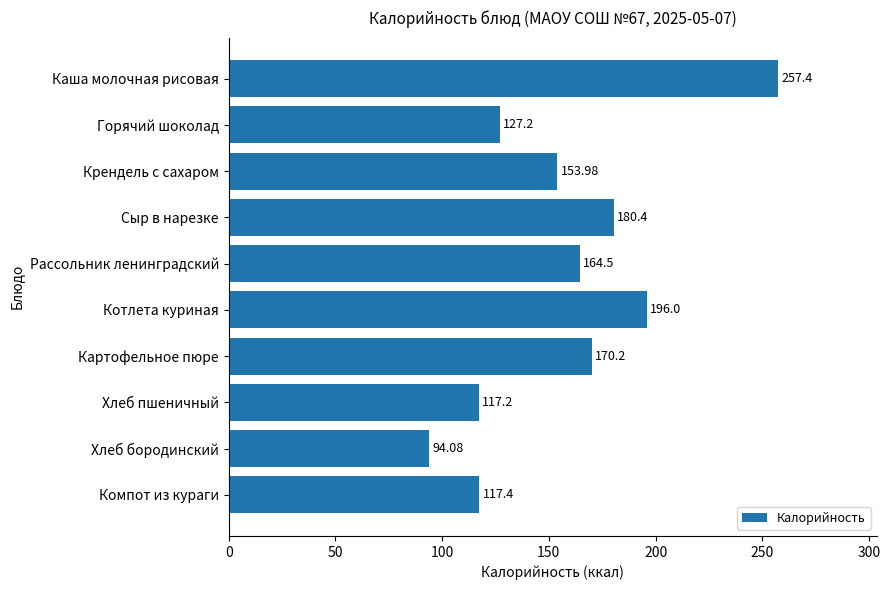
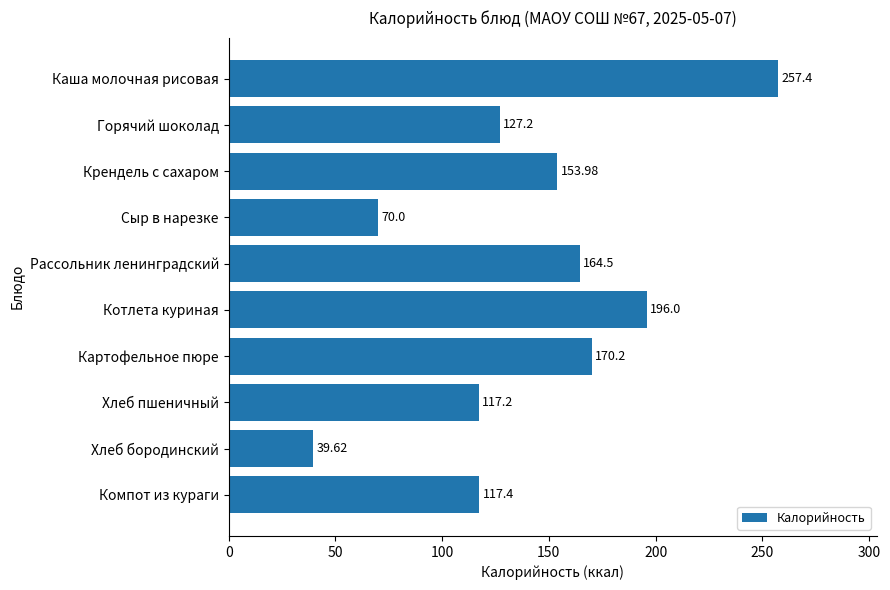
Сыр в нарезке: 180.4 -> 70.0
Хлеб бородинский: 94.08 -> 39.62
